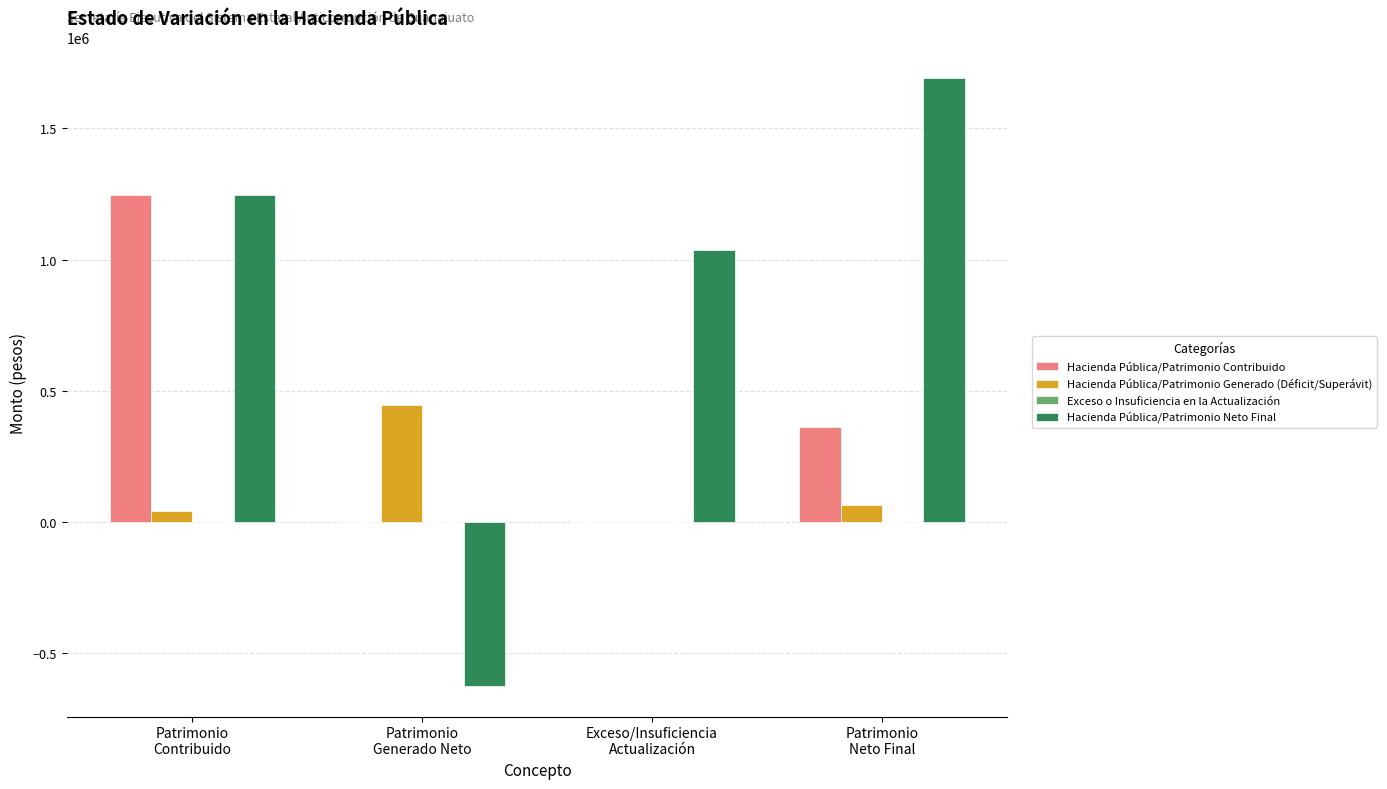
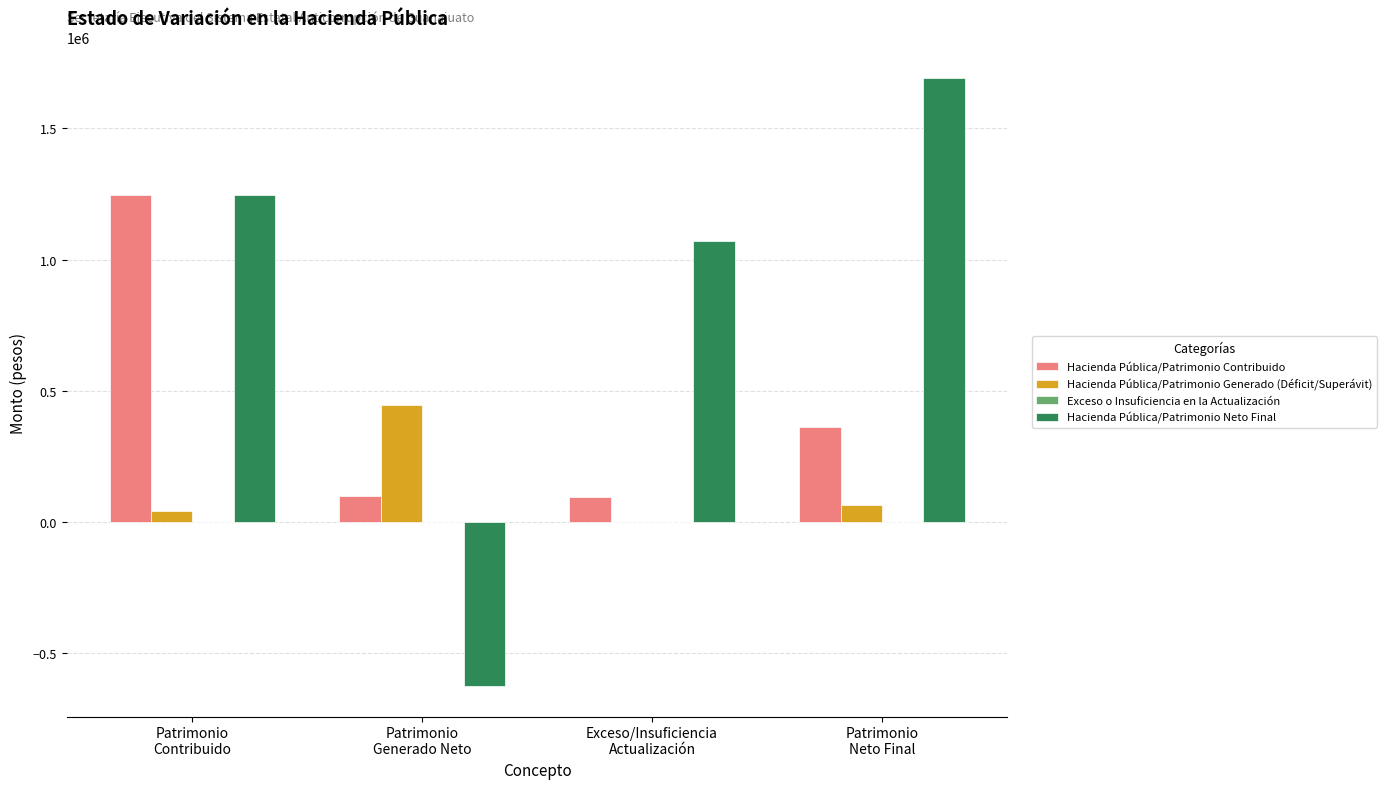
Hacienda Pública/Patrimonio Contribuido, Patrimonio Generado Neto: 0 -> 100000
Hacienda Pública/Patrimonio Contribuido, Exceso/Insuficiencia Actualización: 0 -> 100000
Hacienda Pública/Patrimonio Neto Final, Exceso/Insuficiencia Actualización: 1040000 -> 1070000
